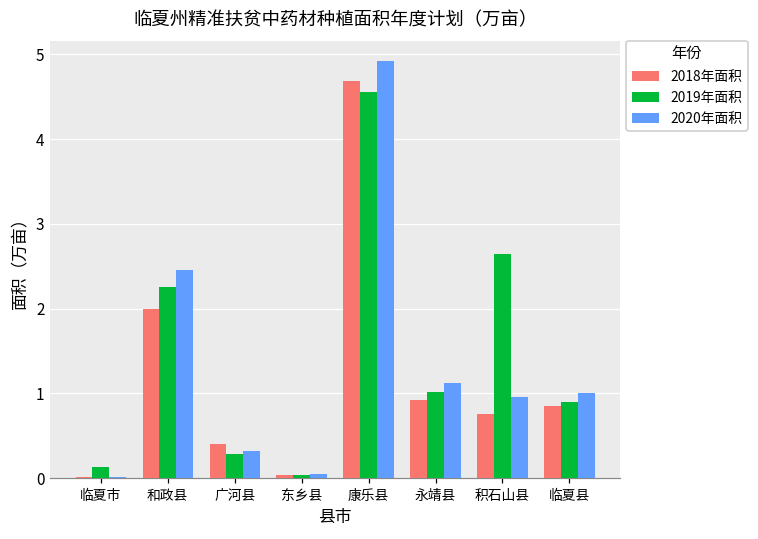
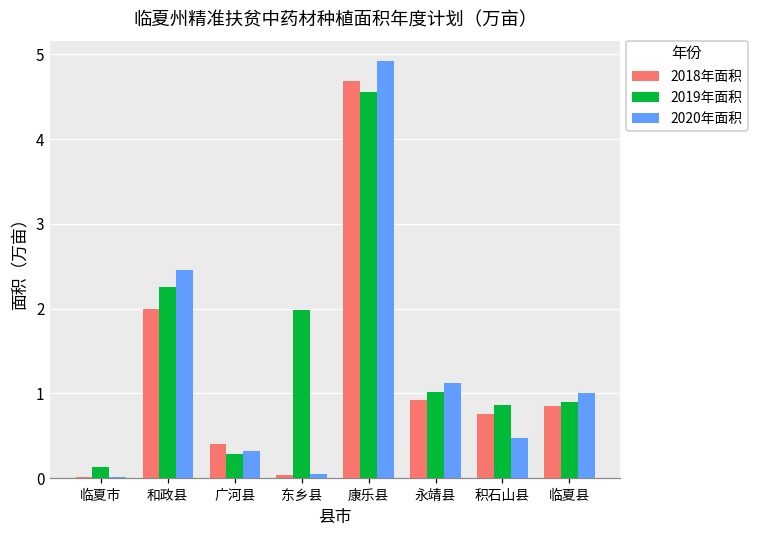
2019年面积, 东乡县: 0.0 -> 2.0
2019年面积, 积石山县: 2.6 -> 0.9
2020年面积, 积石山县: 1.0 -> 0.5
